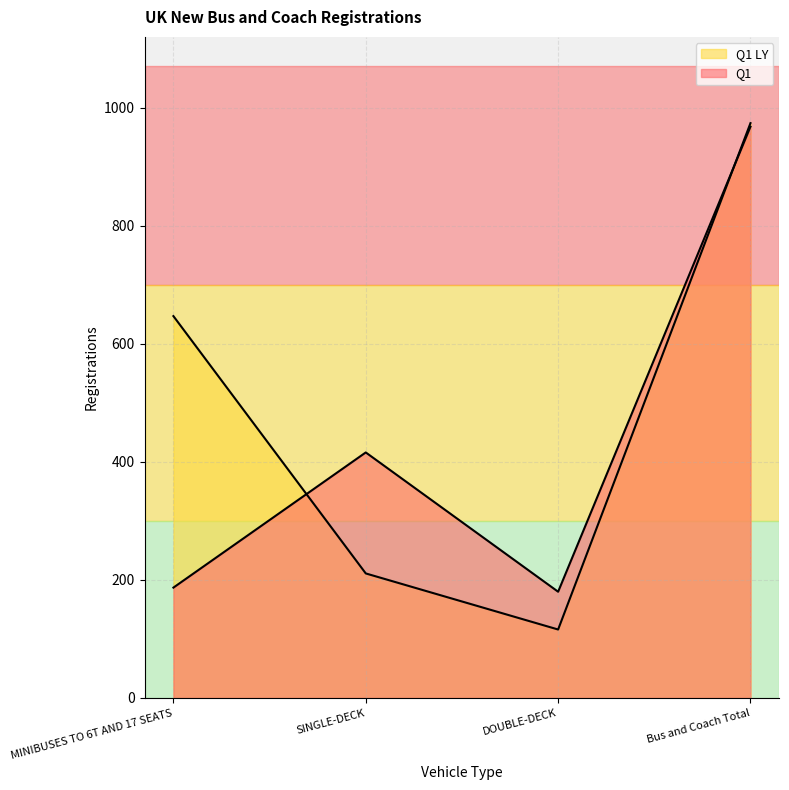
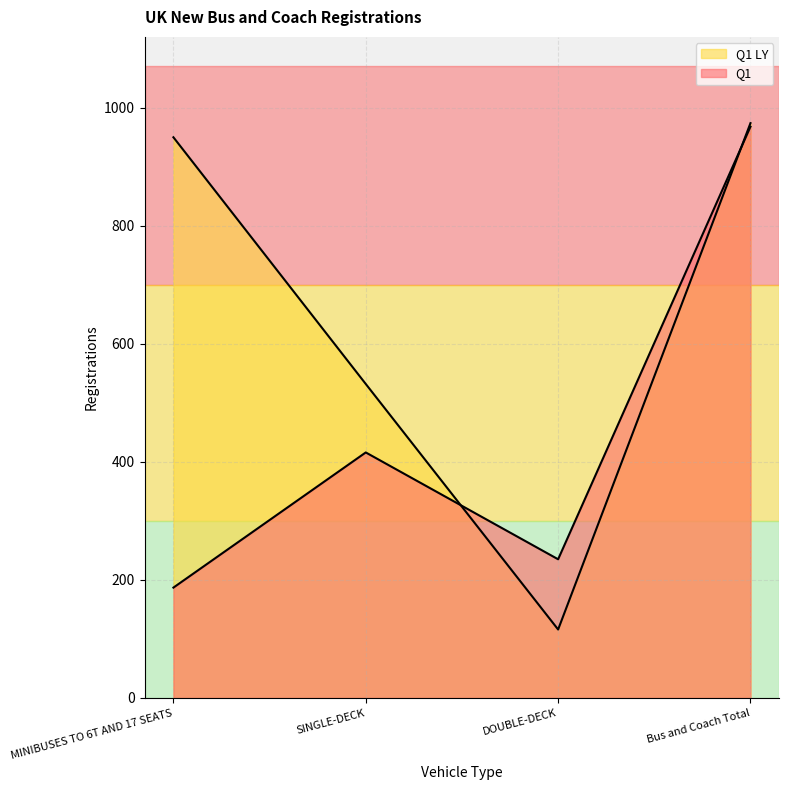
Q1 LY, MINIBUSES TO 6T AND 17 SEATS: 650 -> 950
Q1 LY, SINGLE-DECK: 210 -> 530
Q1, DOUBLE-DECK: 180 -> 240
